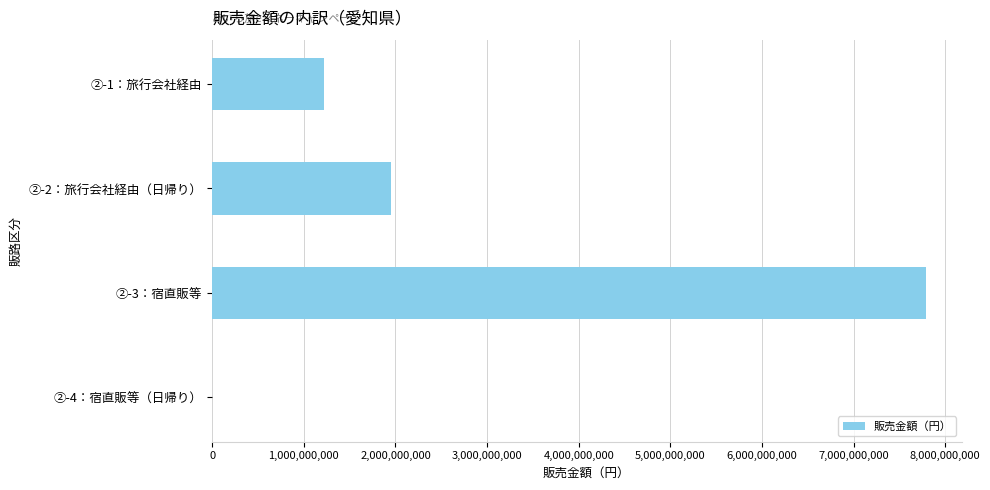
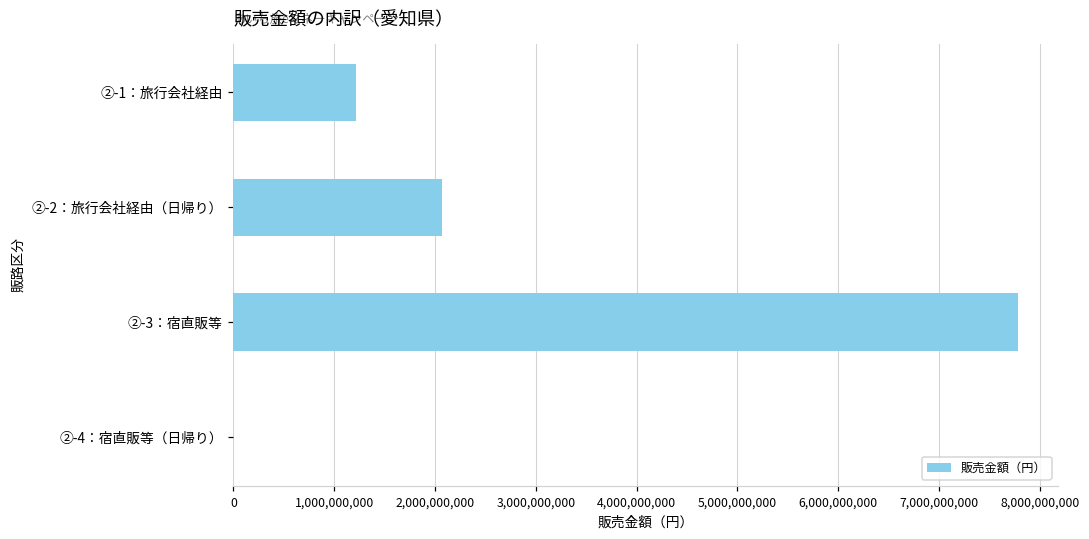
②-2：旅行会社経由（日帰り）: 2,000,000,000 -> 2,100,000,000
